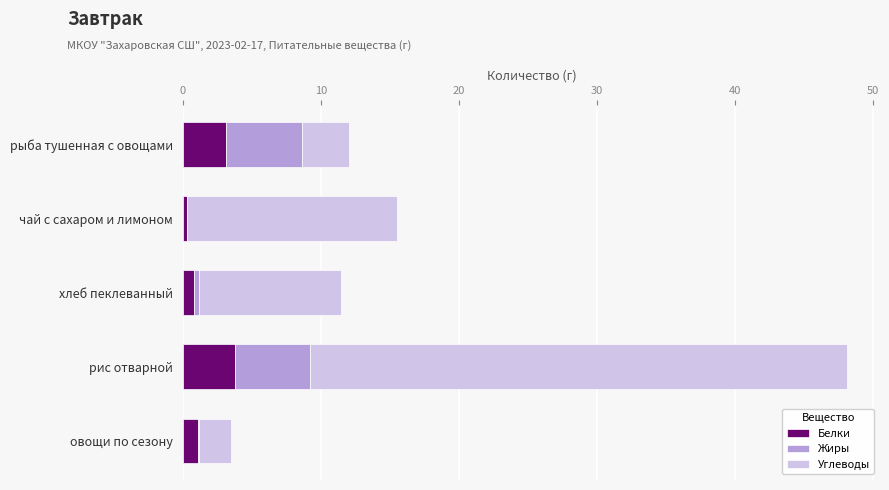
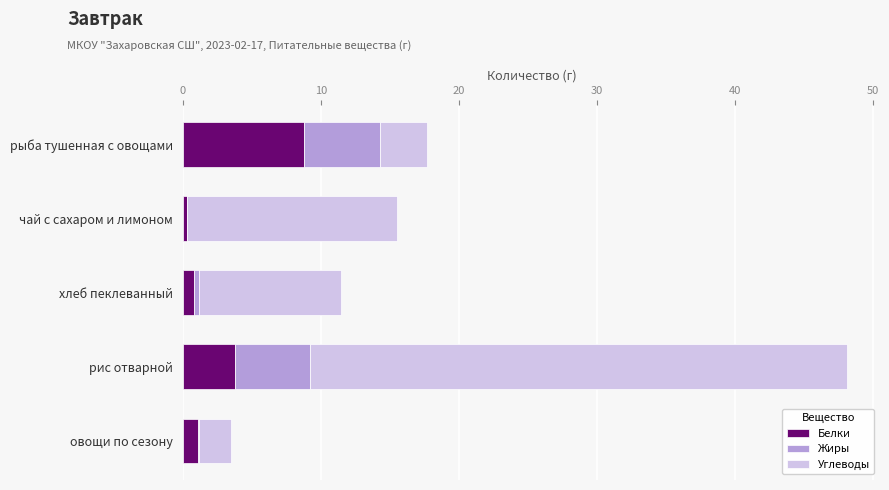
Белки, рыба тушенная с овощами: 3.2 -> 8.8
